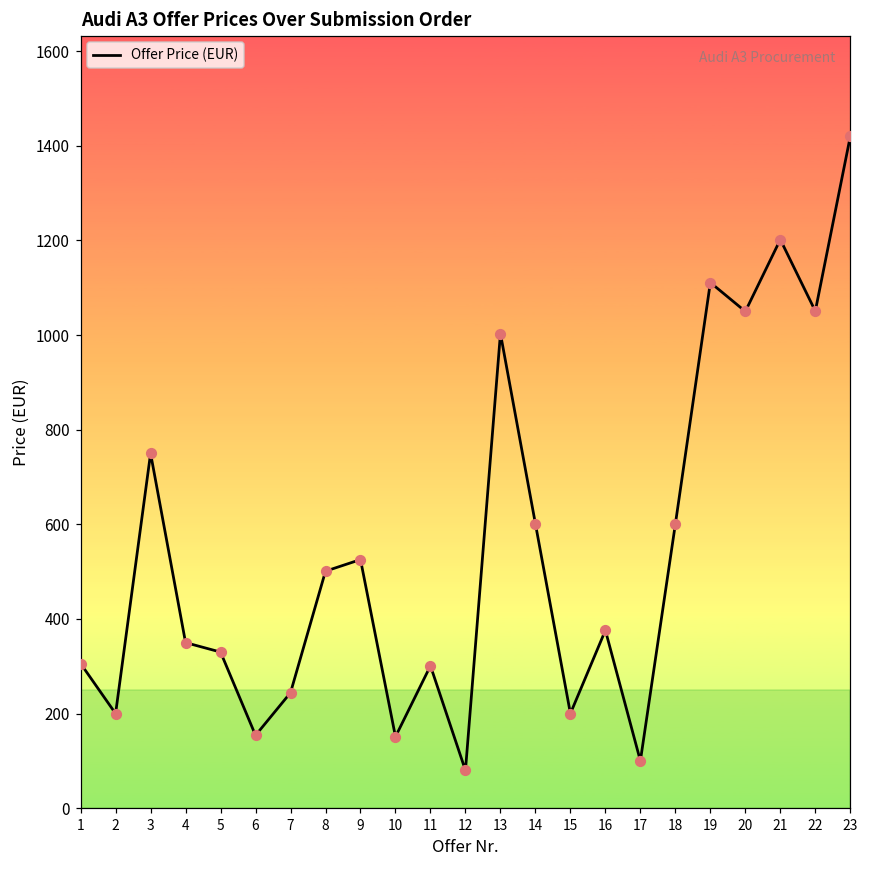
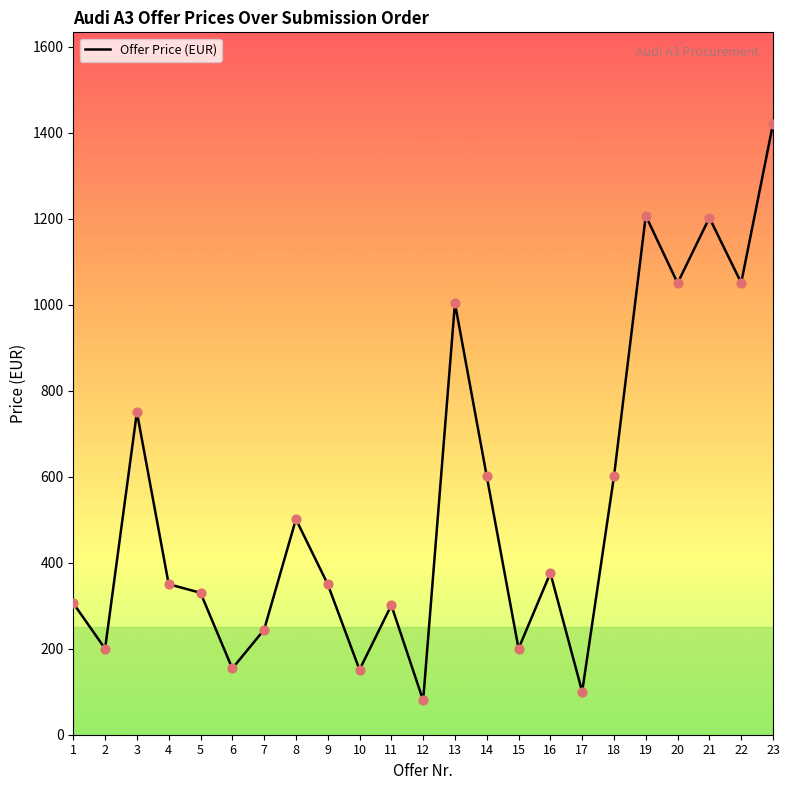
9: 530 -> 350
19: 1110 -> 1210
